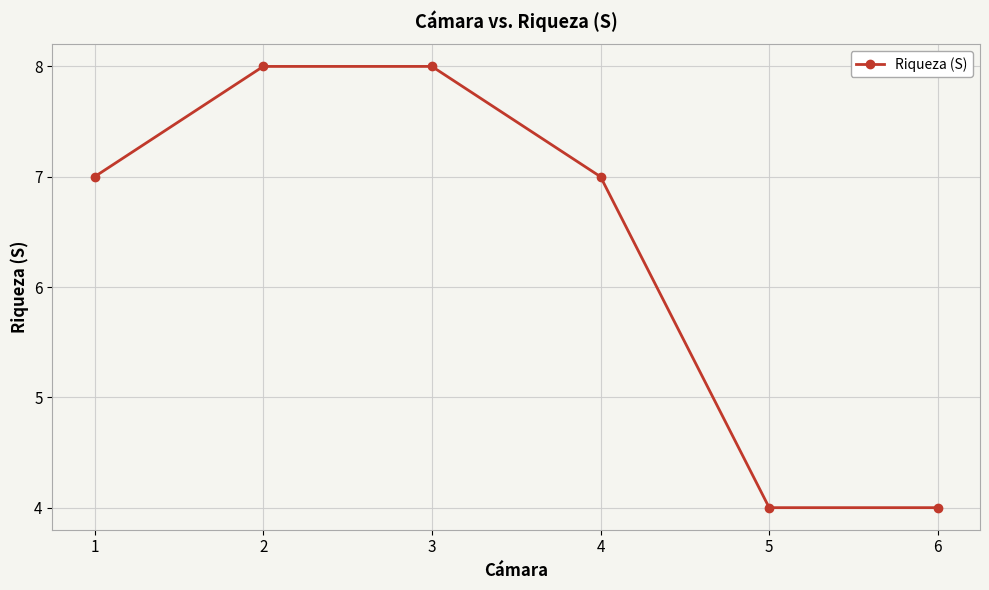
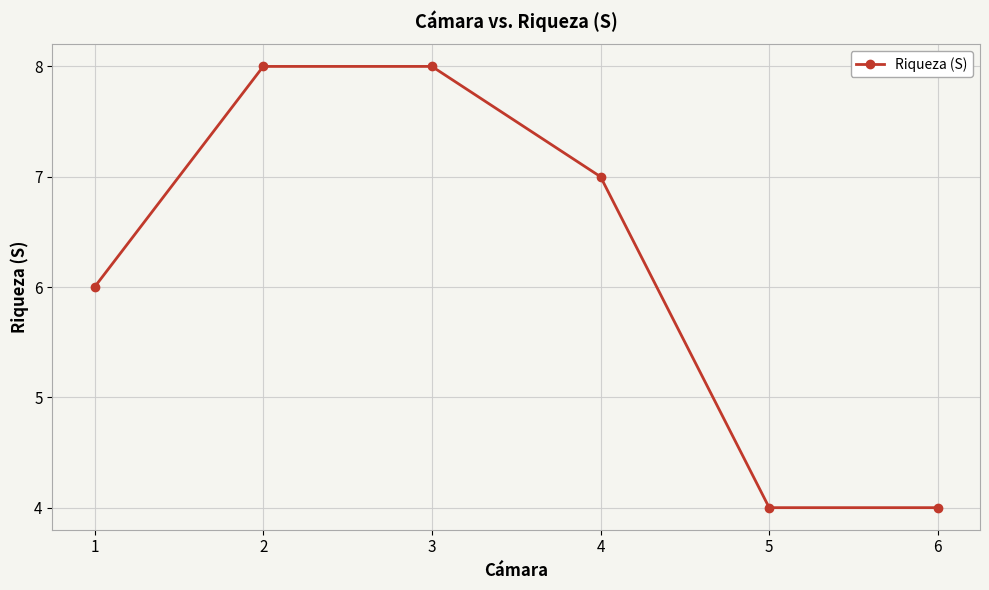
1: 7 -> 6
